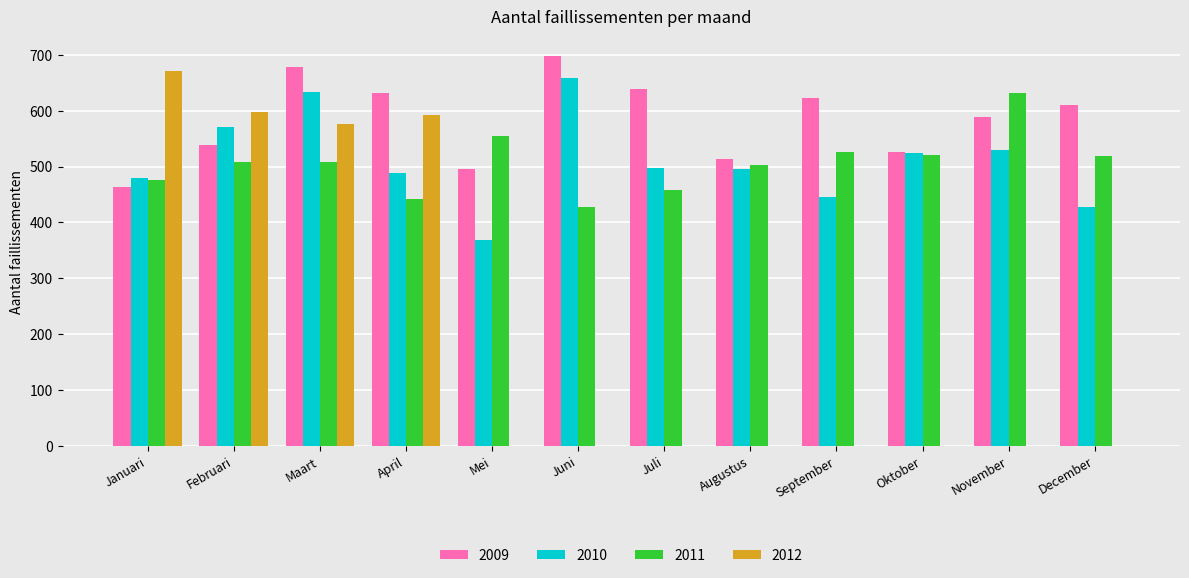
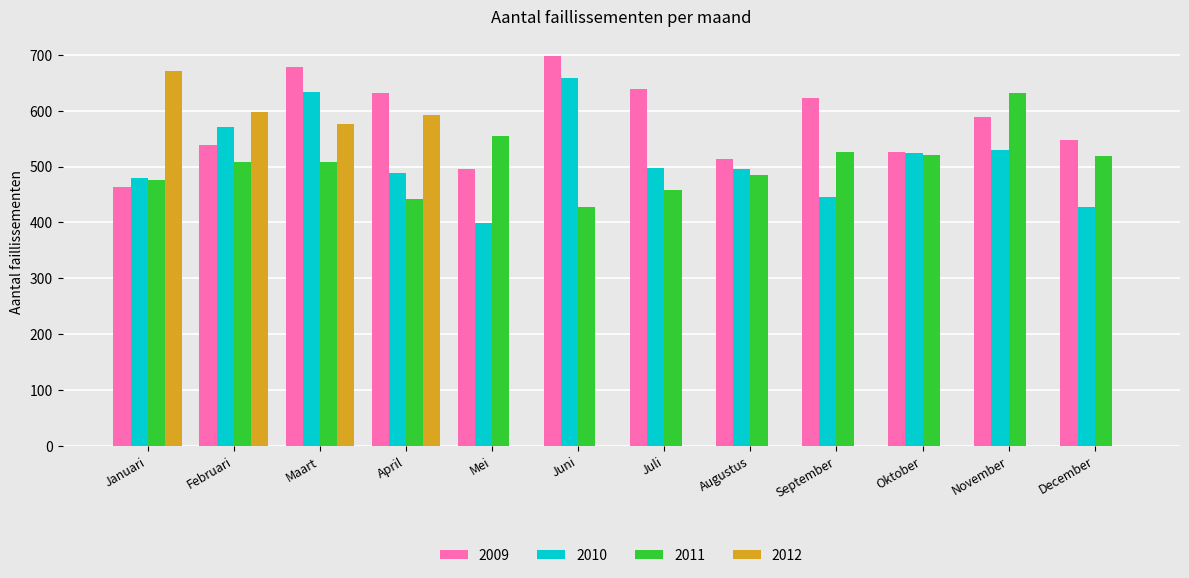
2010, Mei: 370 -> 400
2011, Augustus: 500 -> 490
2009, December: 610 -> 550
